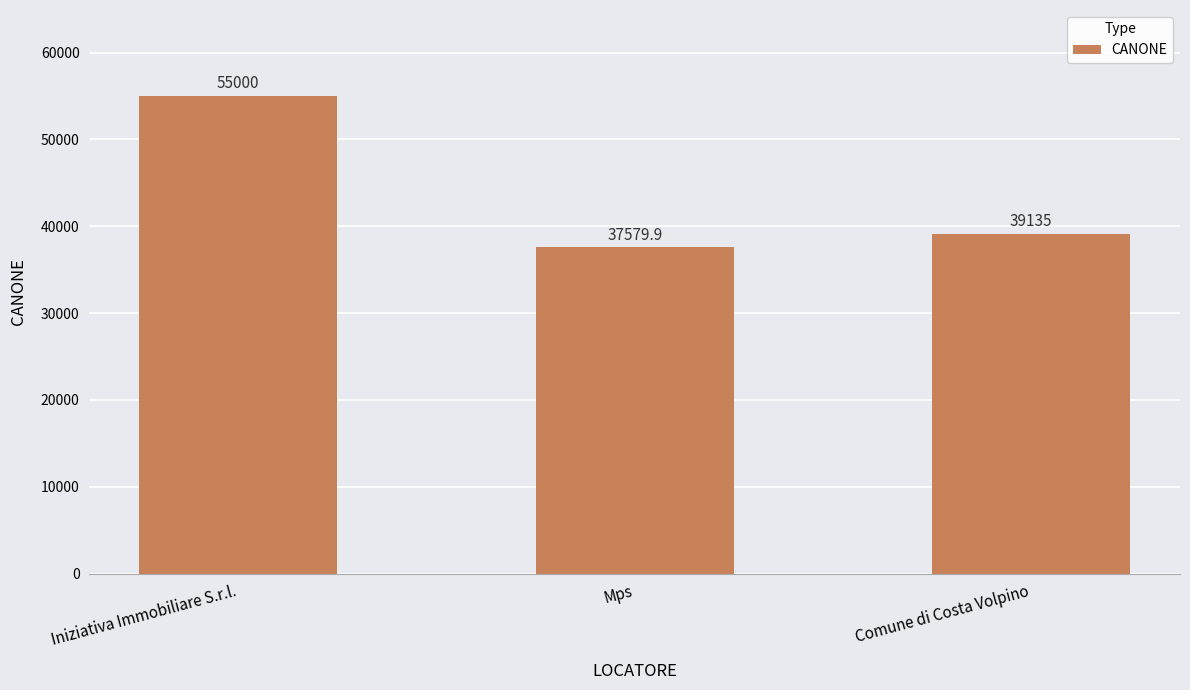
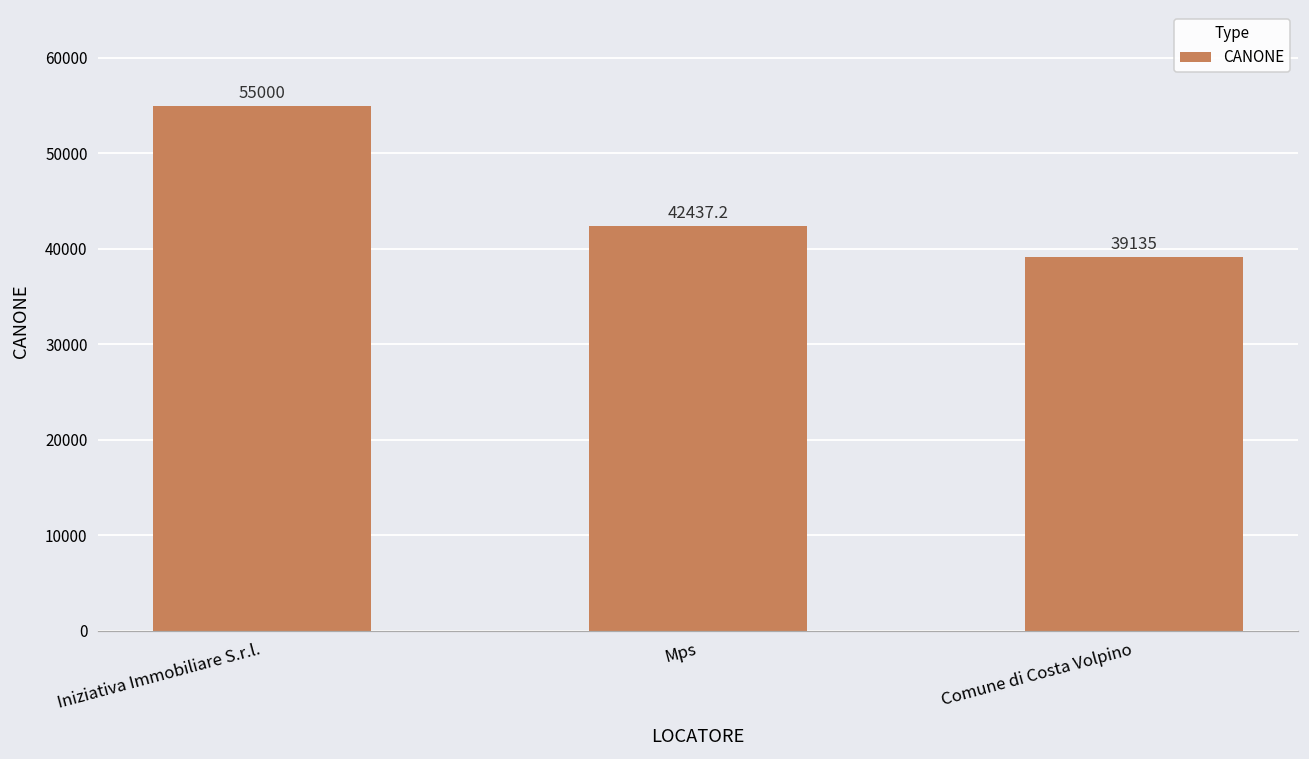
Mps: 37579.9 -> 42437.2
